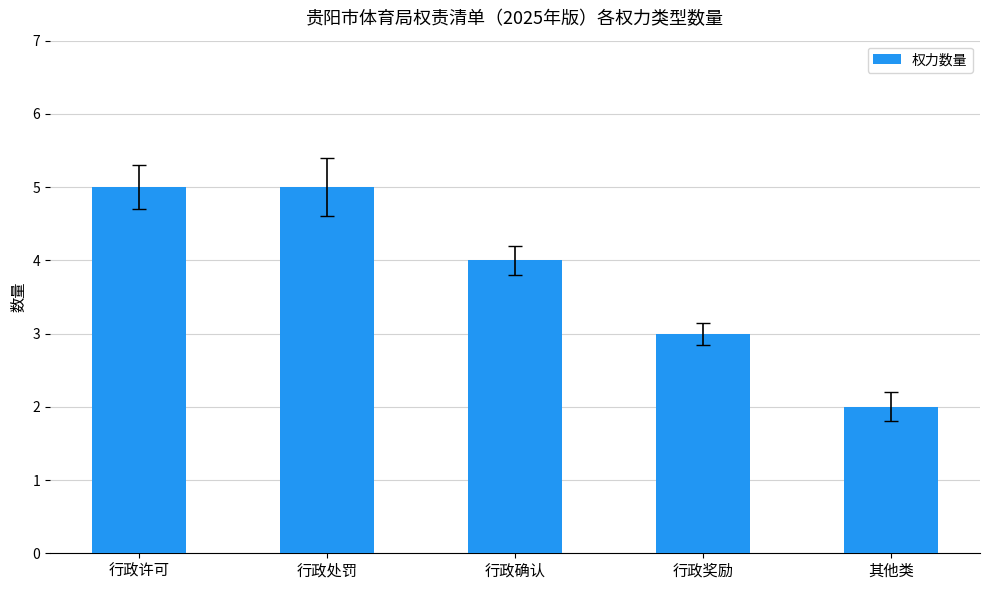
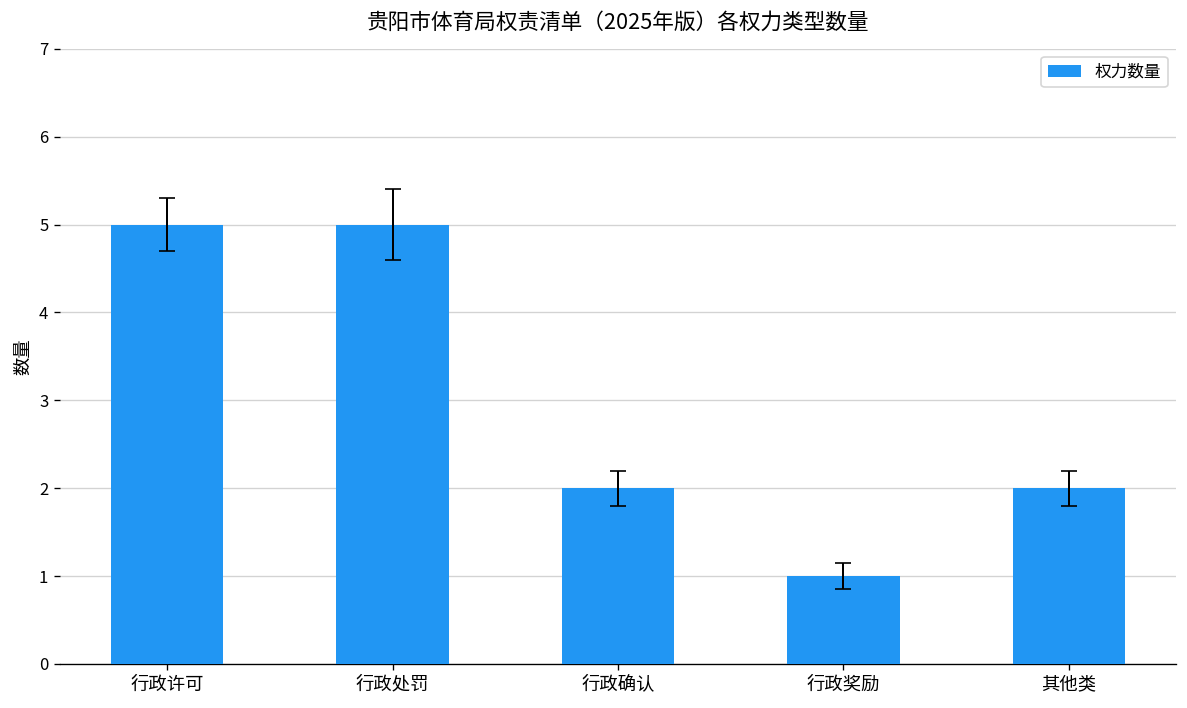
权力数量, 行政确认: 4 -> 2
权力数量, 行政奖励: 3 -> 1
